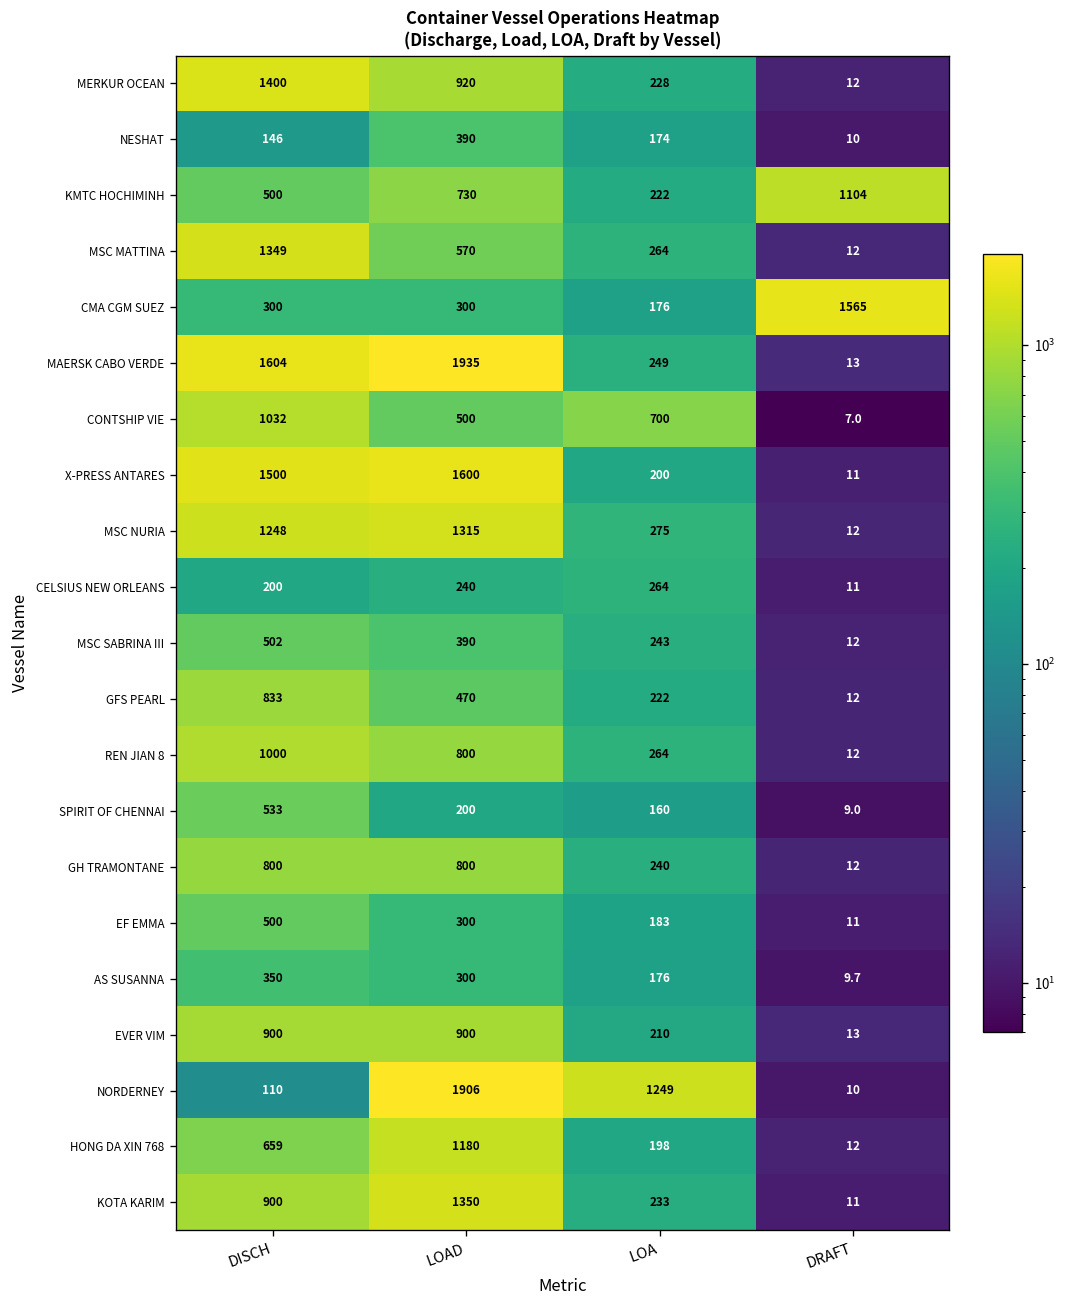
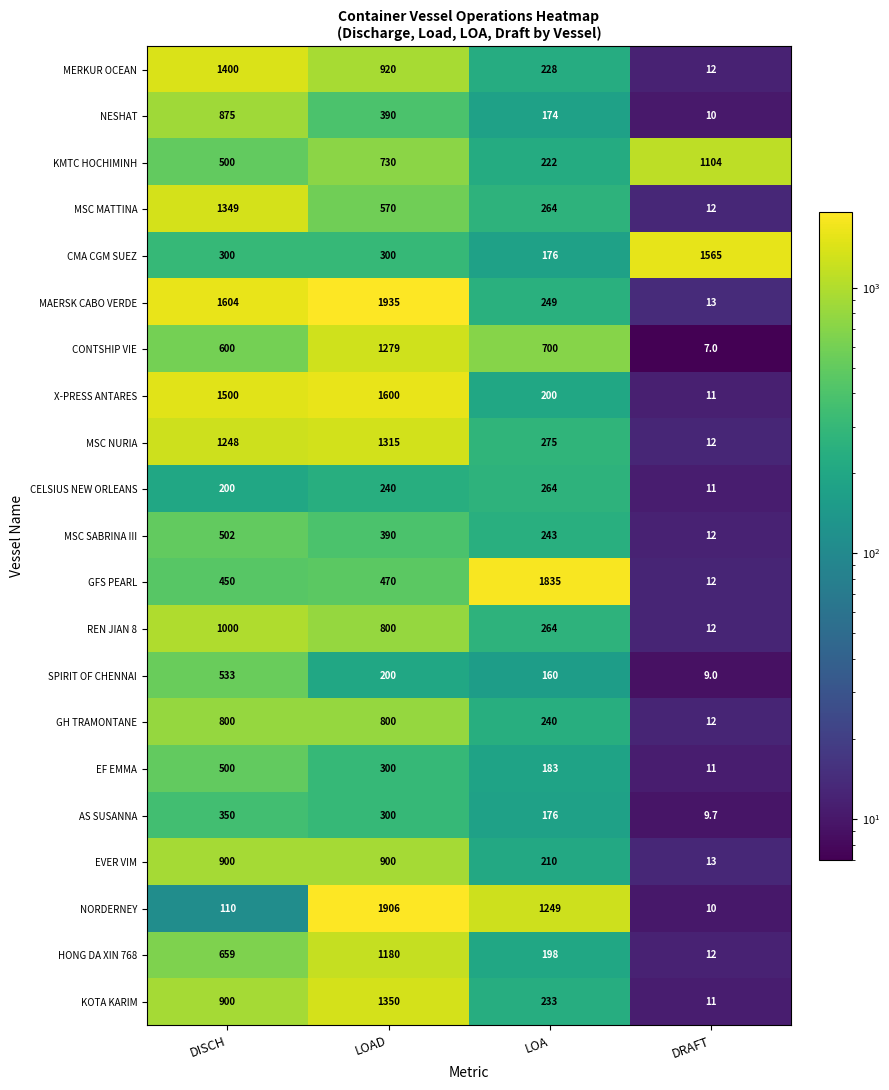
NESHAT, DISCH: 146 -> 875
CONTSHIP VIE, DISCH: 1032 -> 600
CONTSHIP VIE, LOAD: 500 -> 1279
GFS PEARL, DISCH: 833 -> 450
GFS PEARL, LOA: 222 -> 1835
